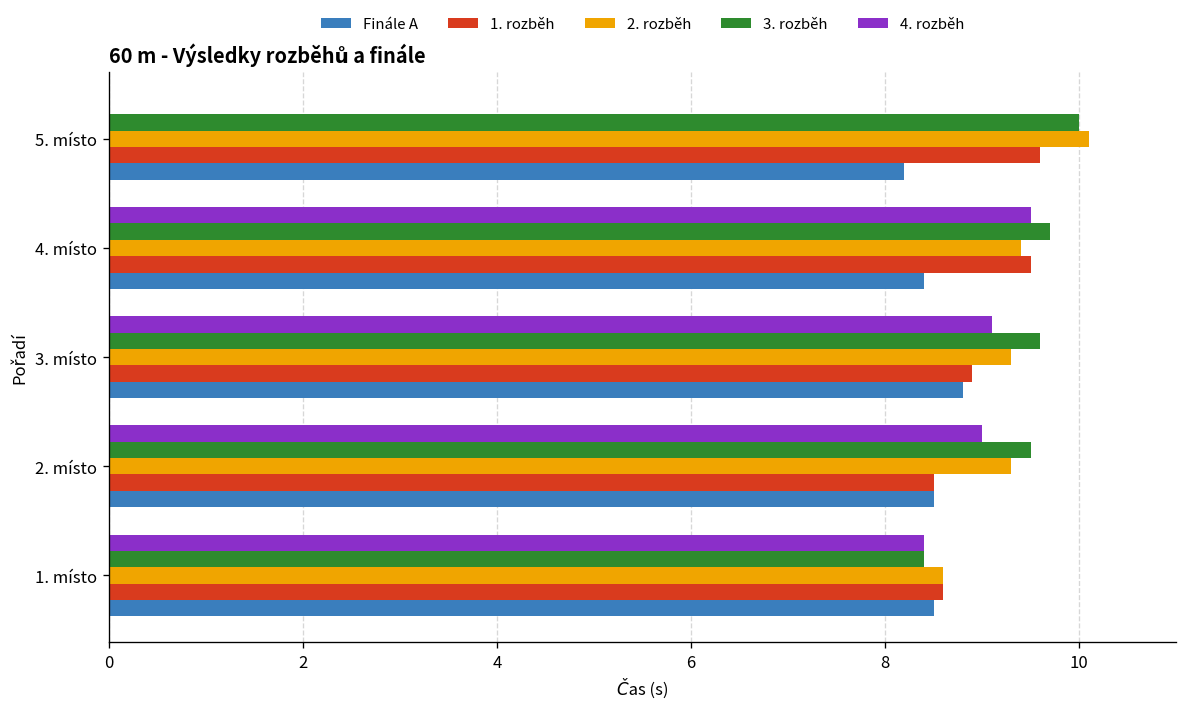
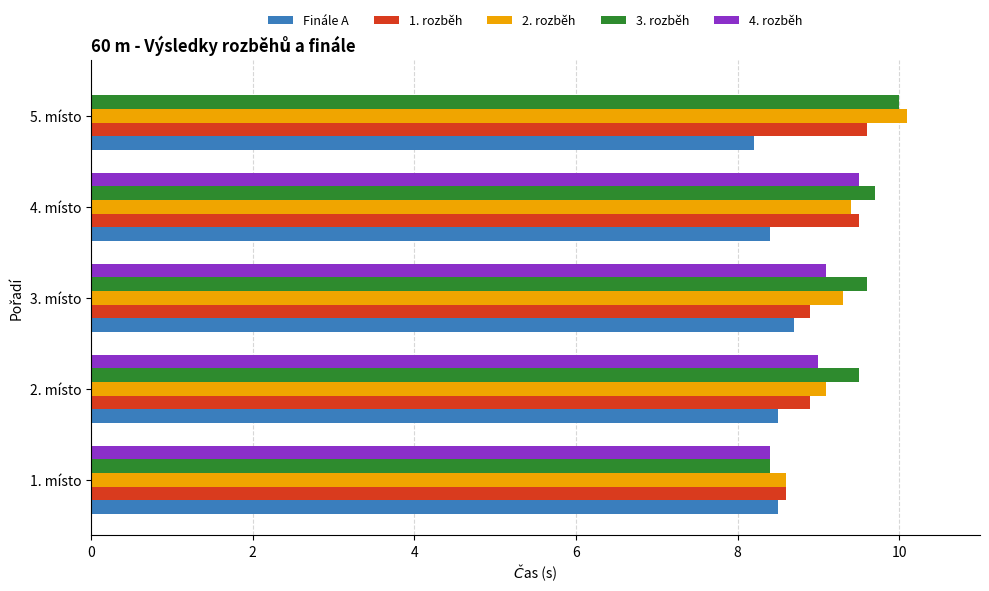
Finále A, 3. místo: 8.8 -> 8.7
2. rozběh, 2. místo: 9.3 -> 9.1
1. rozběh, 2. místo: 8.5 -> 8.9
